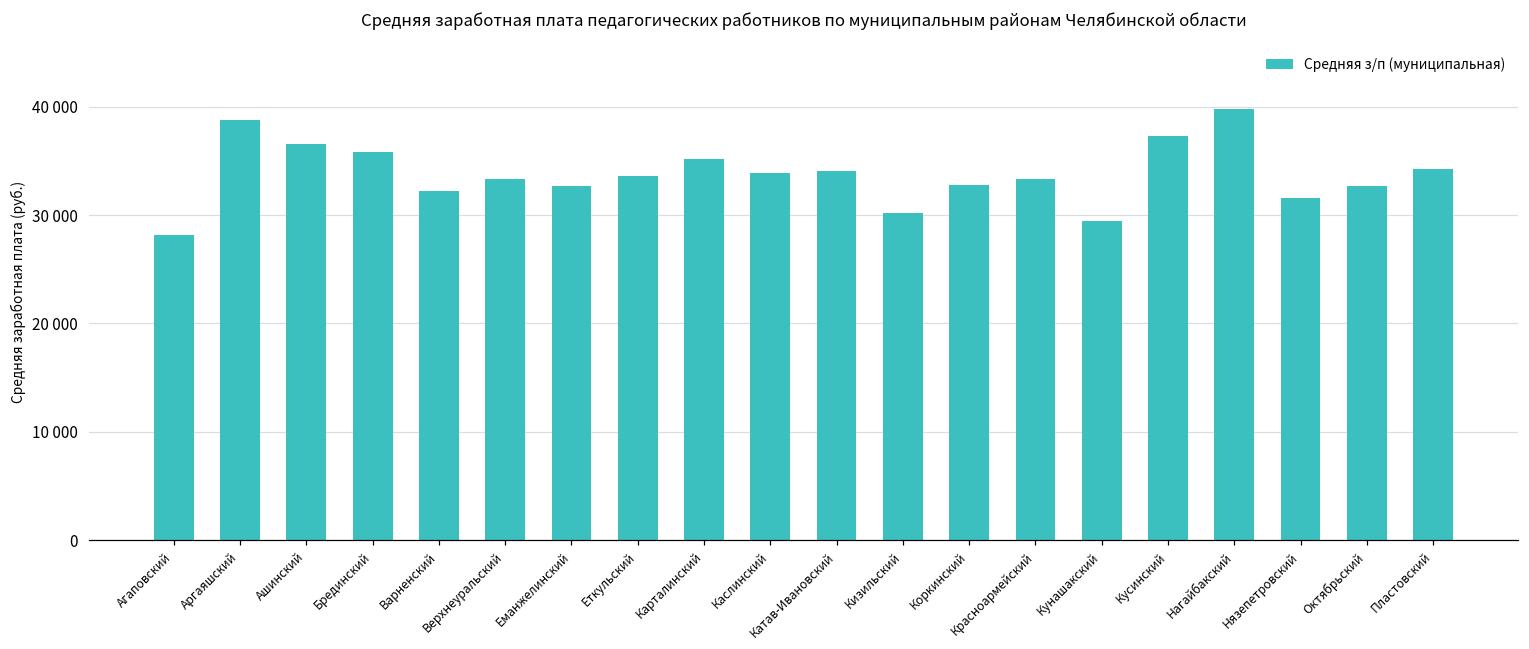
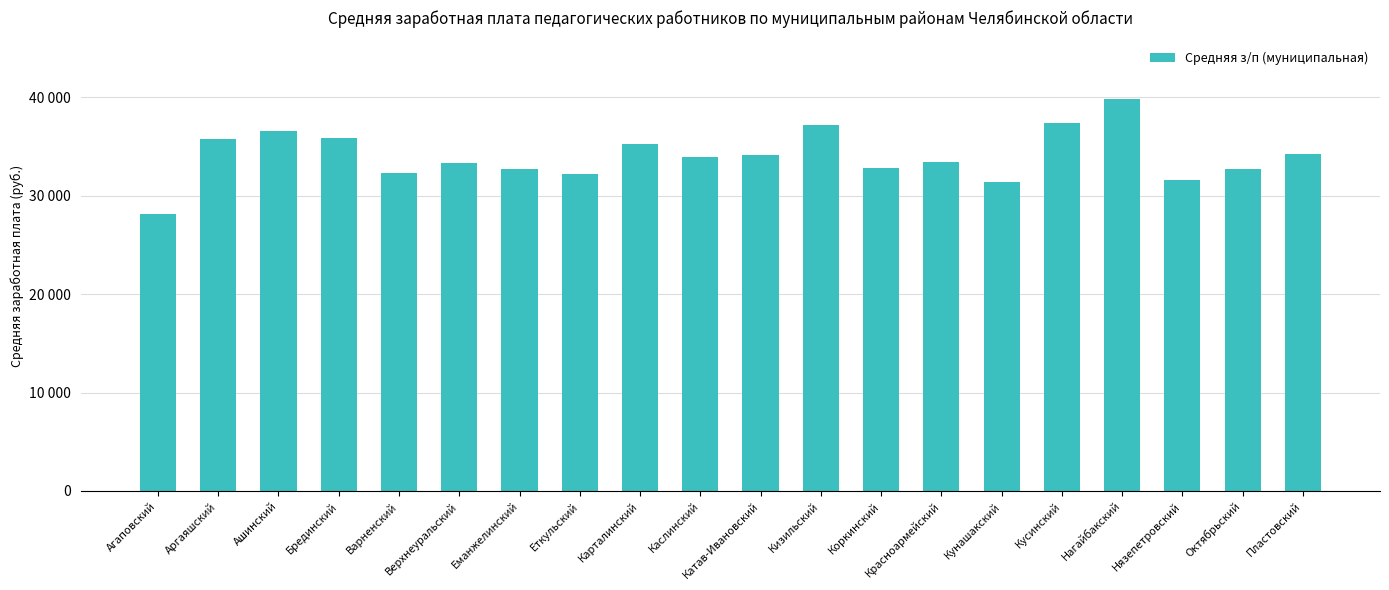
Аргаяшский: 39000 -> 36000
Еткульский: 34000 -> 32000
Кизильский: 30000 -> 37000
Кунашакский: 29000 -> 31000
